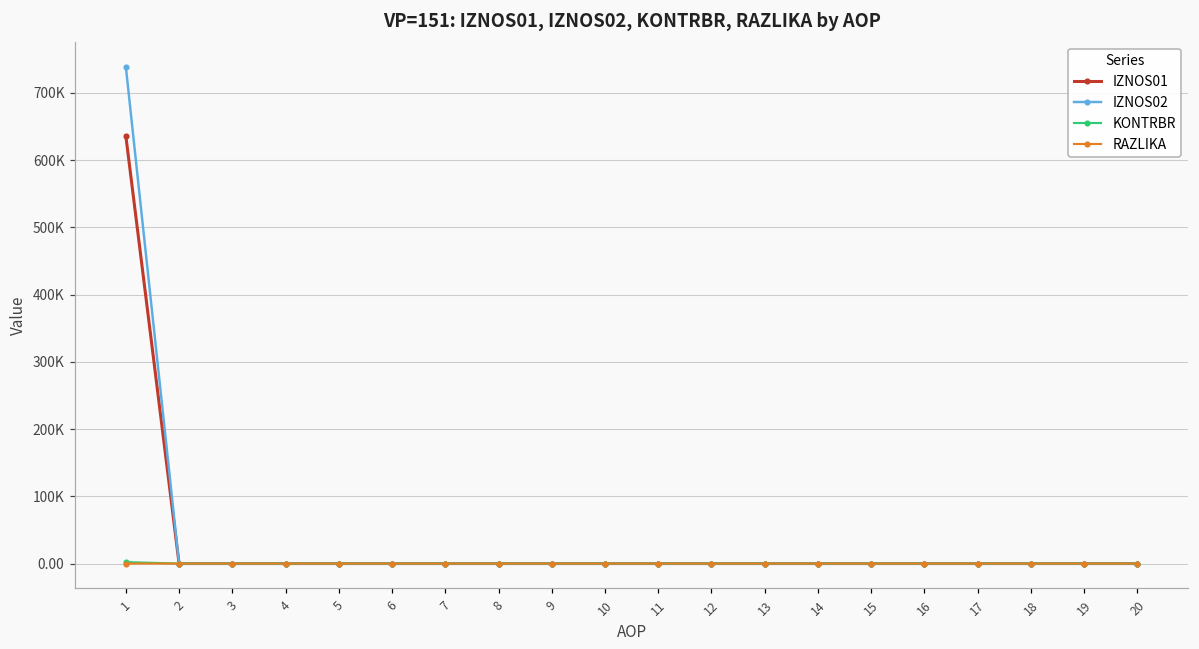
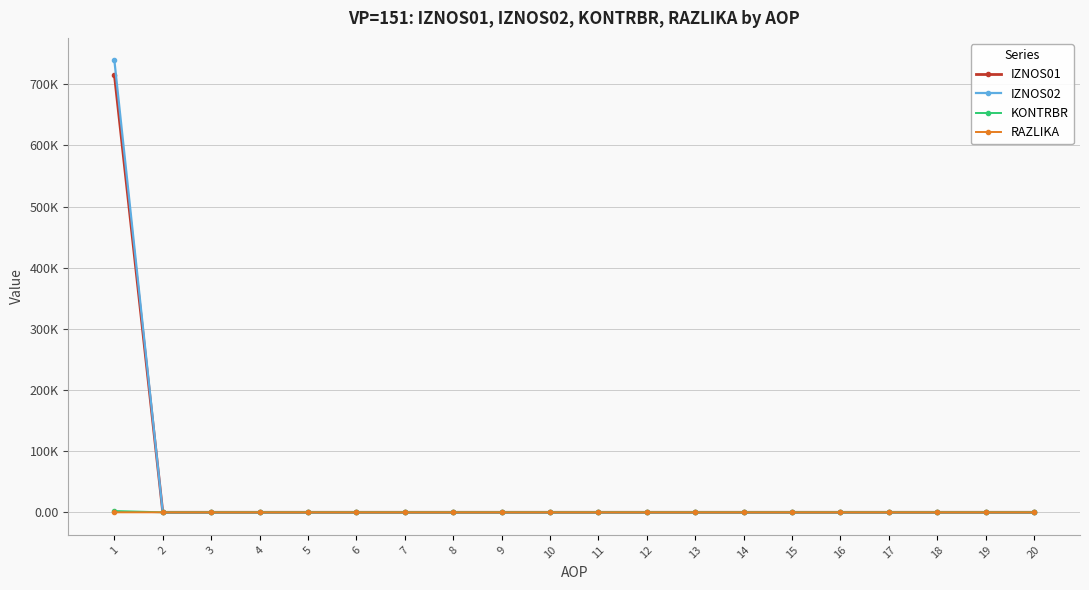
IZNOS01, 1: 640000 -> 720000
